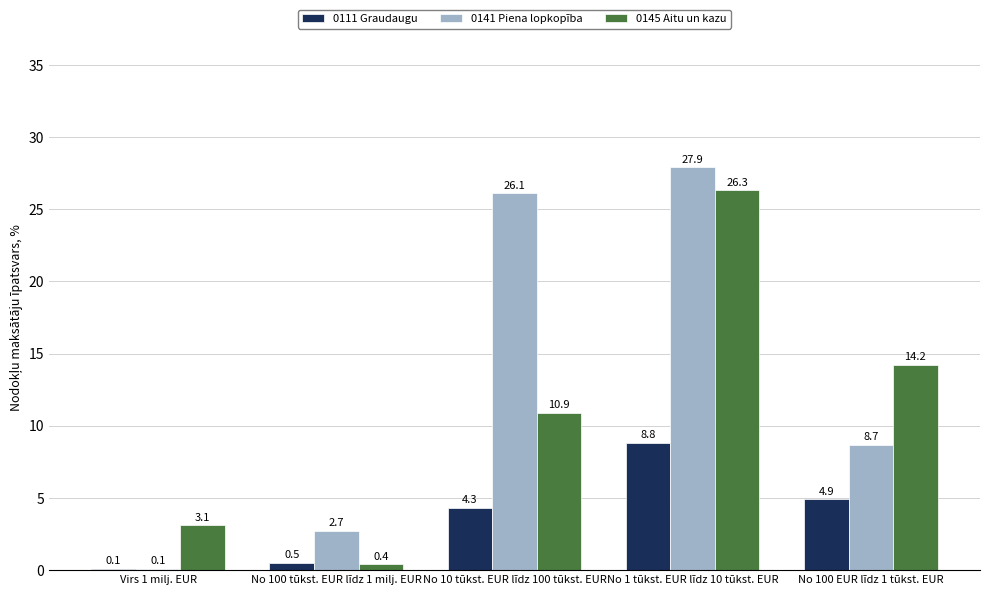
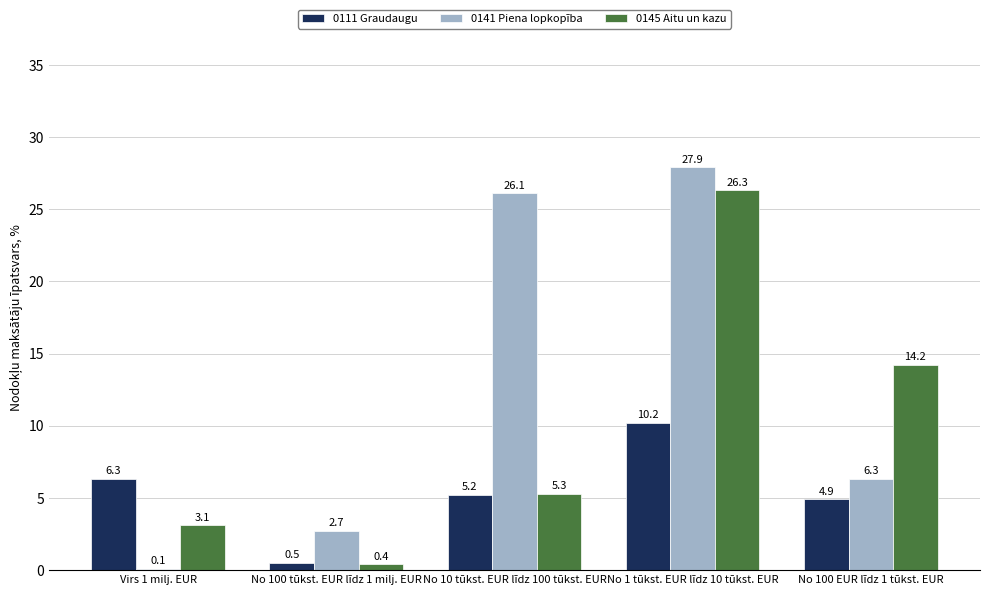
0111 Graudaugu, Virs 1 milj. EUR: 0.1 -> 6.3
0111 Graudaugu, No 10 tūkst. EUR līdz 100 tūkst. EUR: 4.3 -> 5.2
0145 Aitu un kazu, No 10 tūkst. EUR līdz 100 tūkst. EUR: 10.9 -> 5.3
0111 Graudaugu, No 1 tūkst. EUR līdz 10 tūkst. EUR: 8.8 -> 10.2
0141 Piena lopkopība, No 100 EUR līdz 1 tūkst. EUR: 8.7 -> 6.3
